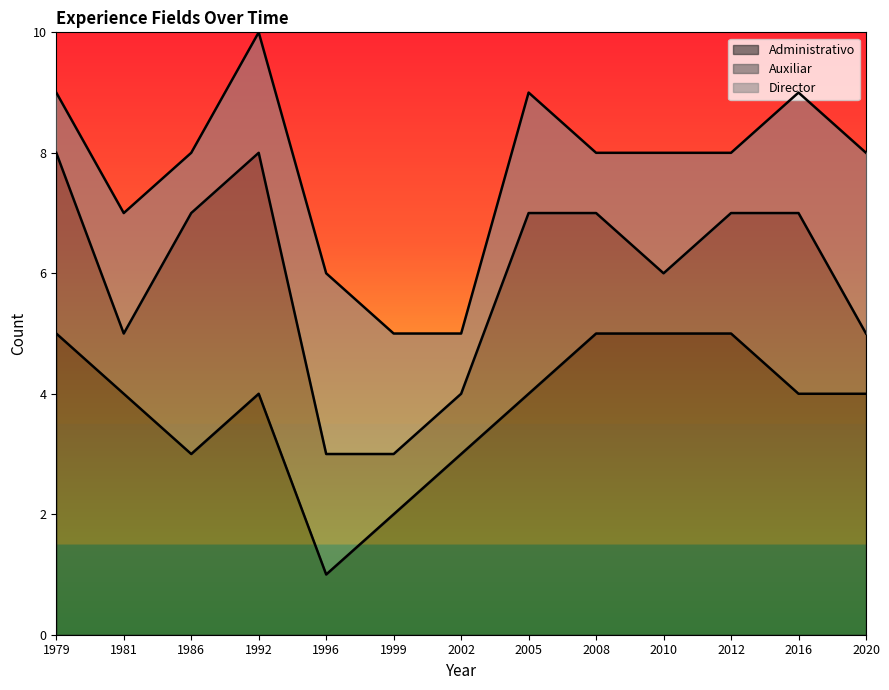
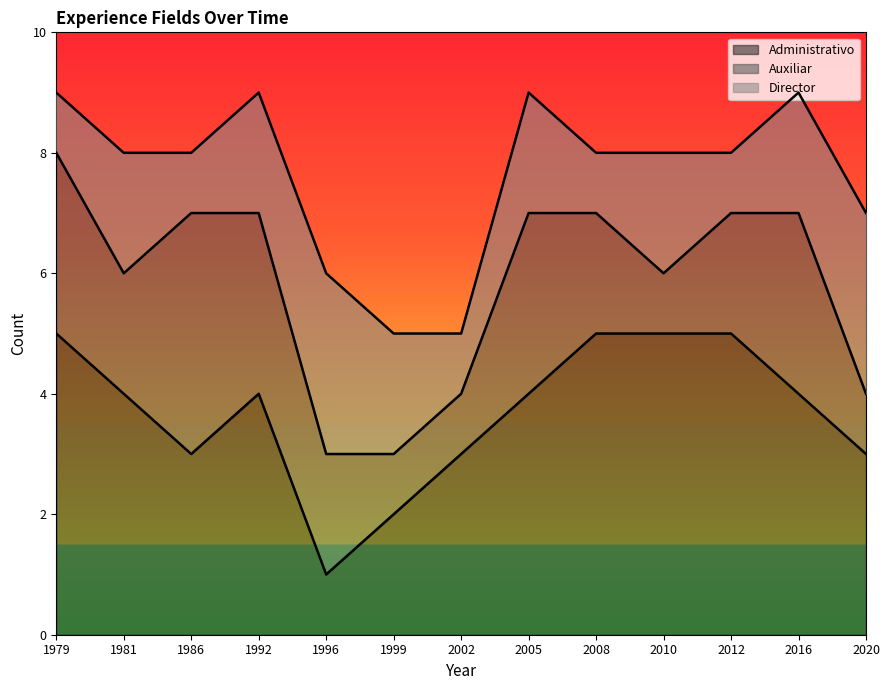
Auxiliar, 1981: 1 -> 2
Auxiliar, 1992: 4 -> 3
Administrativo, 2020: 4 -> 3
